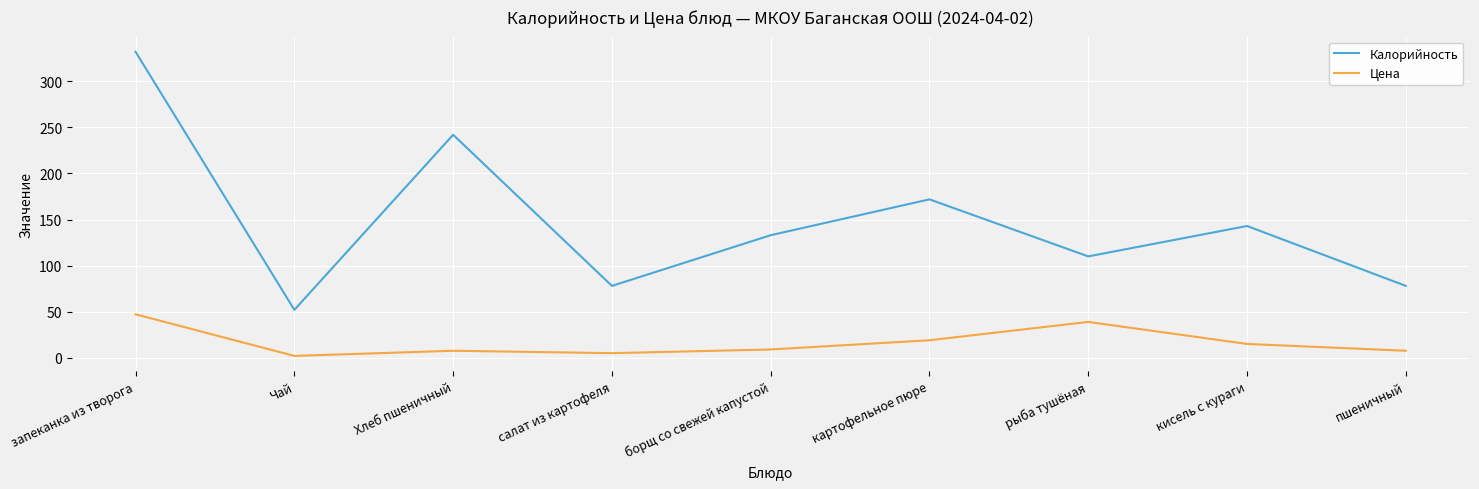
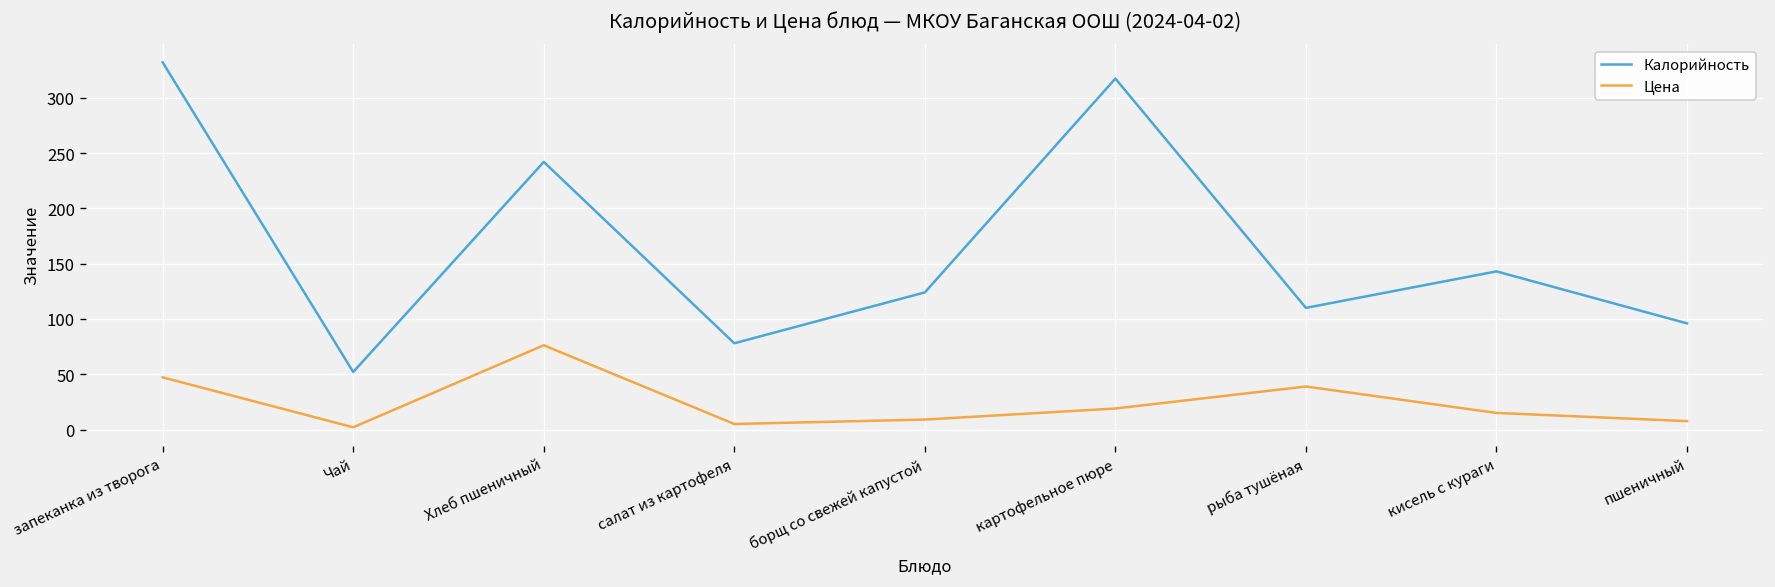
Цена, Хлеб пшеничный: 10 -> 80
Калорийность, борщ со свежей капустой: 130 -> 120
Калорийность, картофельное пюре: 170 -> 320
Калорийность, пшеничный: 80 -> 100
